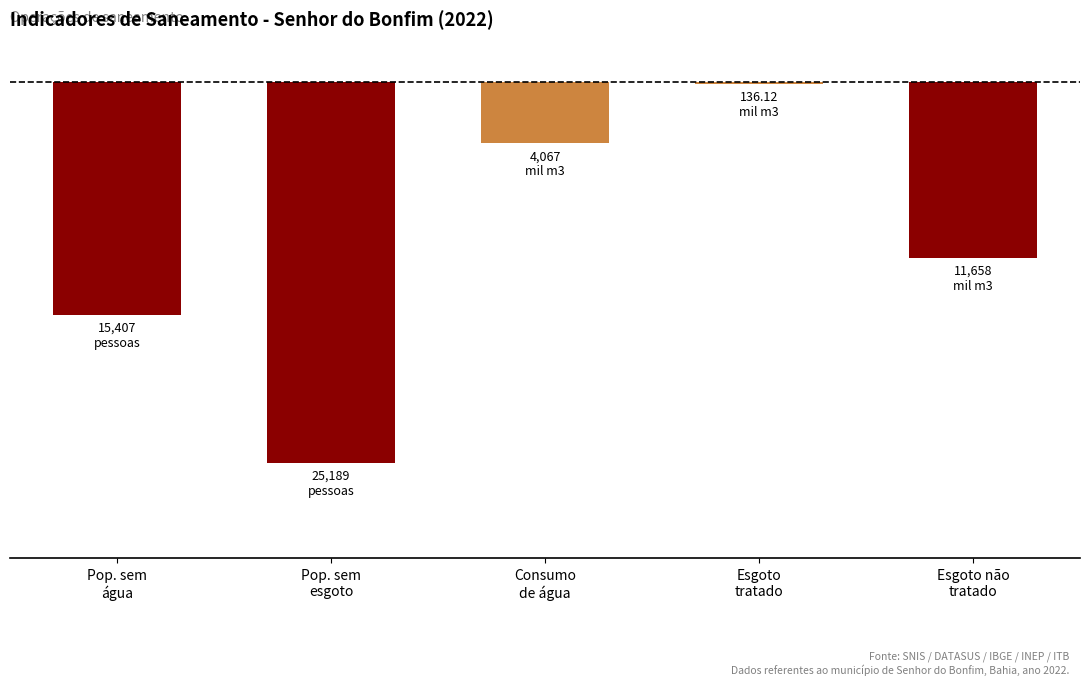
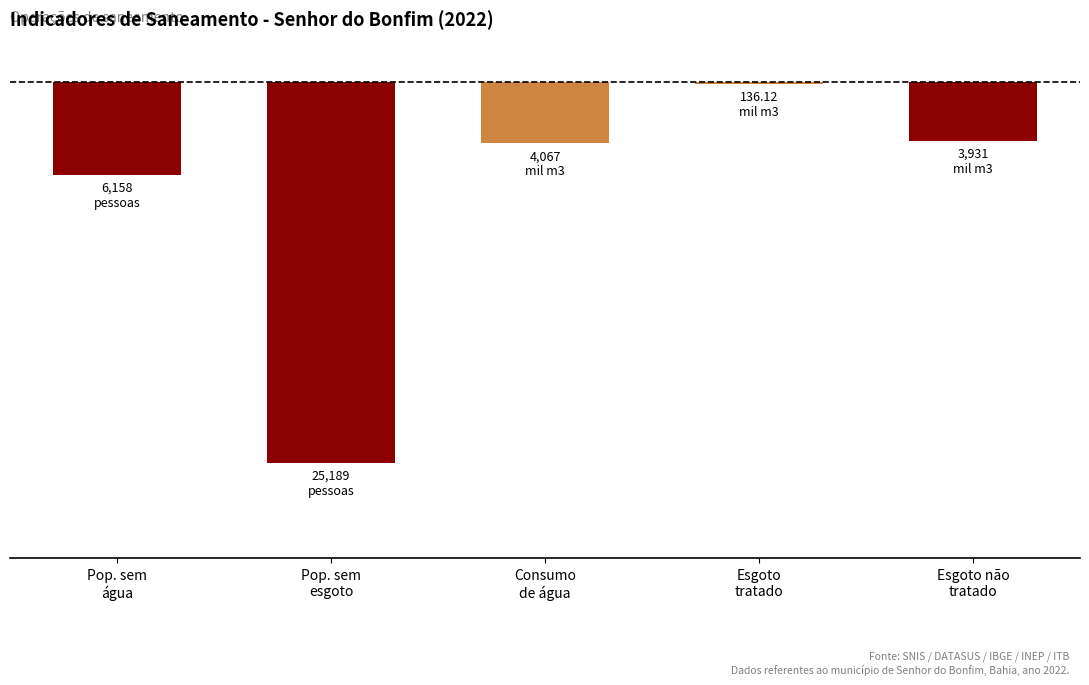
Pop. sem água: 15,407 -> 6,158
Esgoto não tratado: 11,658 -> 3,931
